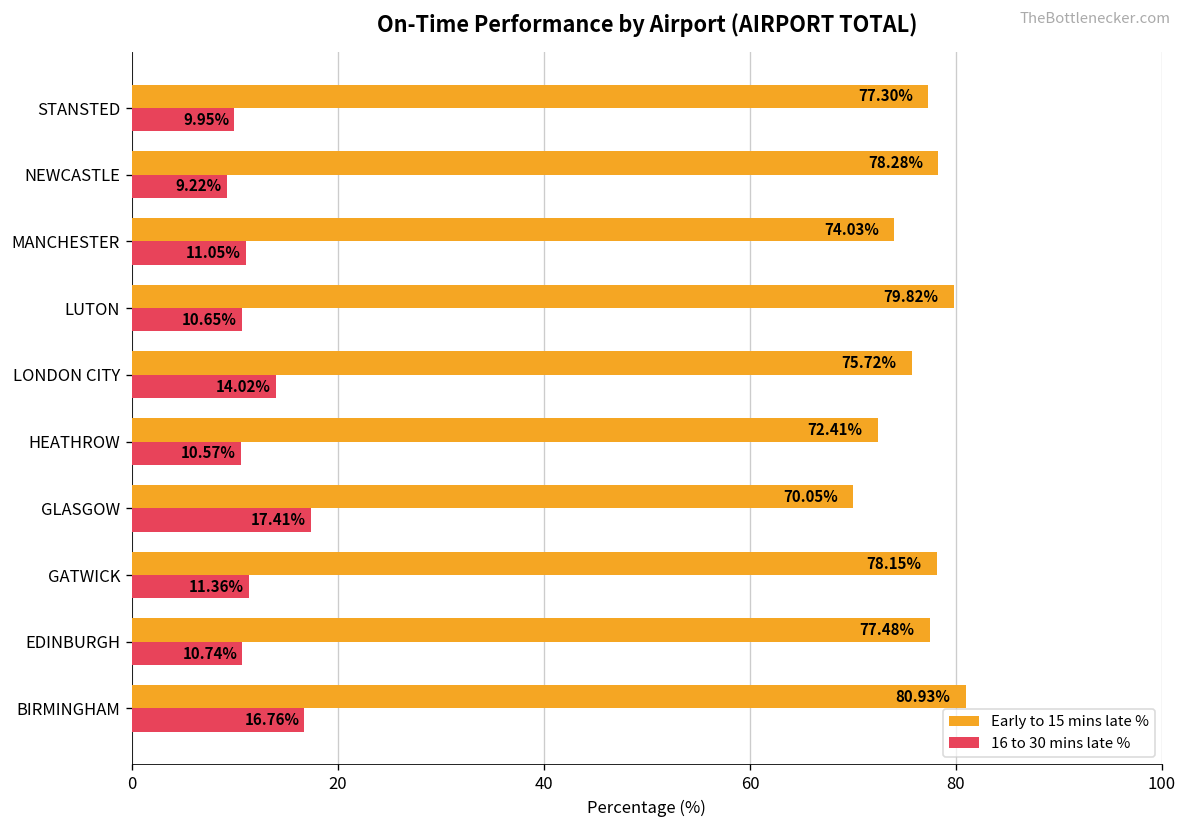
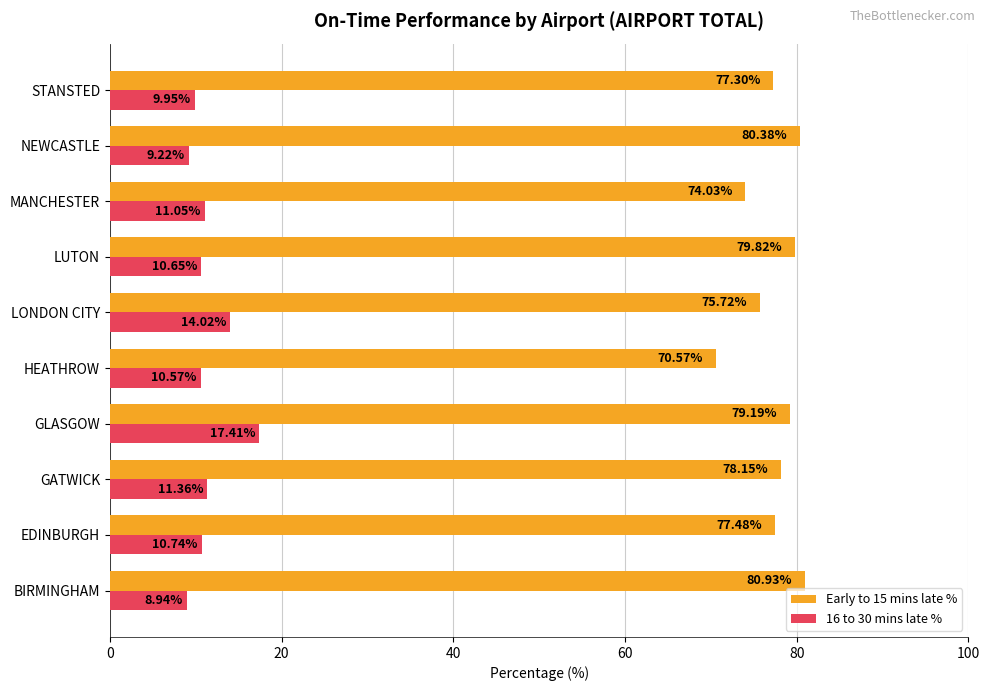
Early to 15 mins late %, NEWCASTLE: 78.28% -> 80.38%
Early to 15 mins late %, HEATHROW: 72.41% -> 70.57%
Early to 15 mins late %, GLASGOW: 70.05% -> 79.19%
16 to 30 mins late %, BIRMINGHAM: 16.76% -> 8.94%
